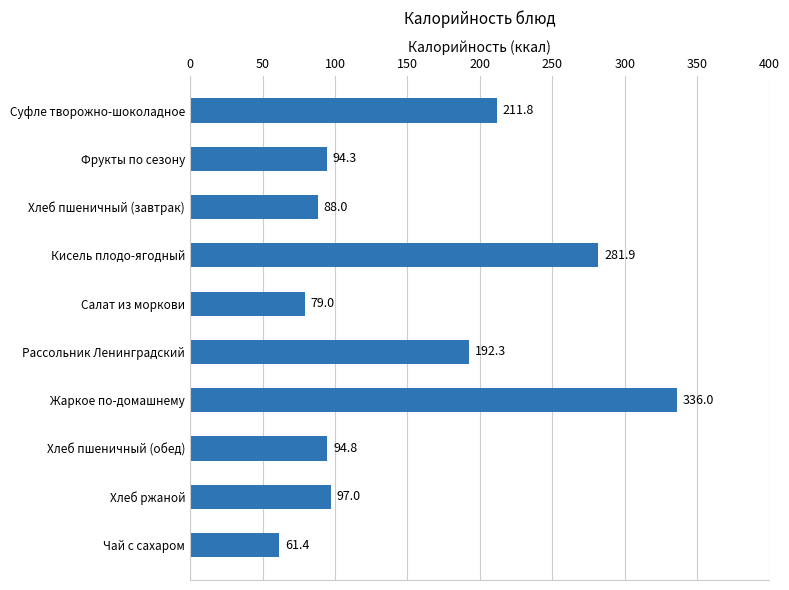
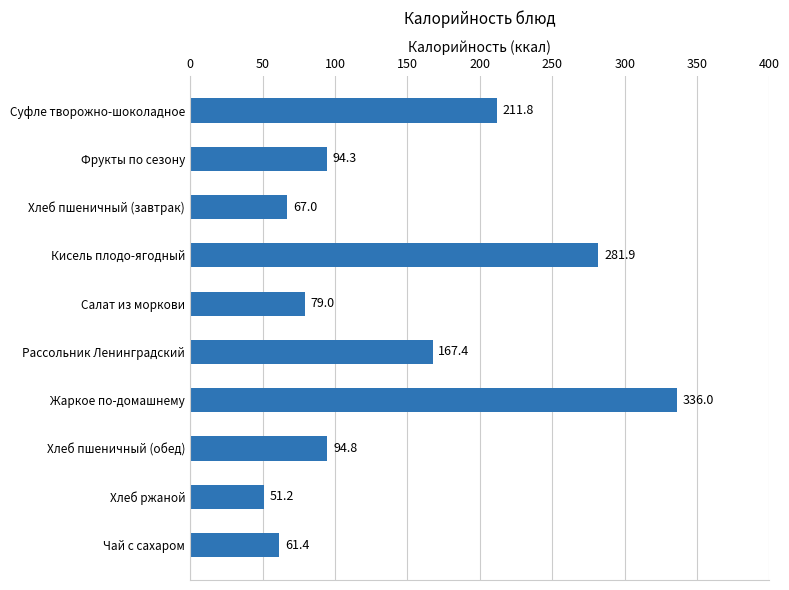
Хлеб пшеничный (завтрак): 88.0 -> 67.0
Рассольник Ленинградский: 192.3 -> 167.4
Хлеб ржаной: 97.0 -> 51.2
